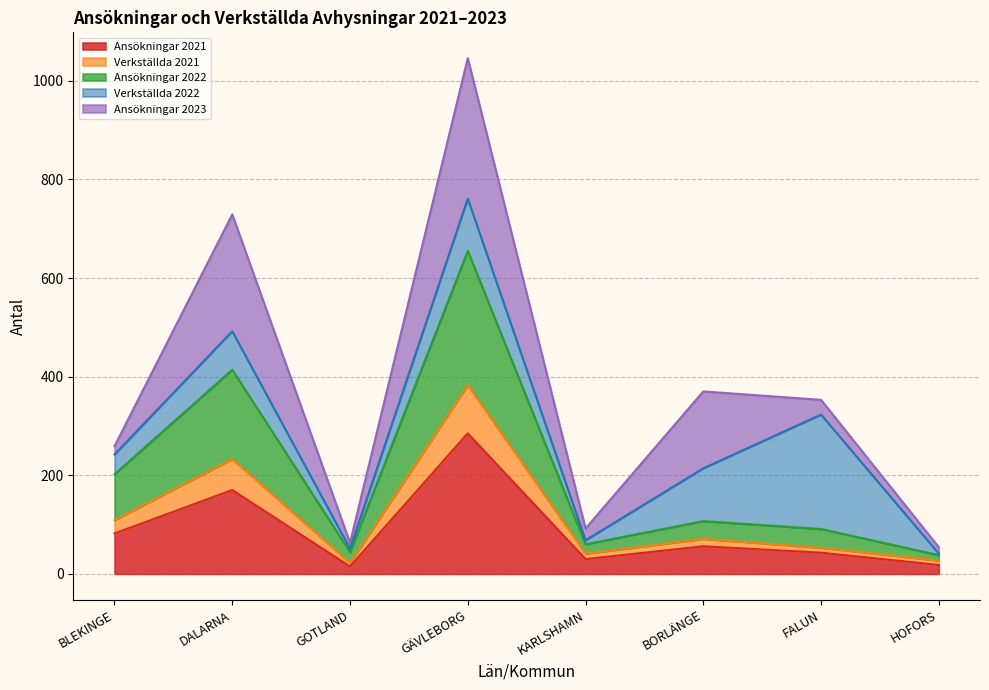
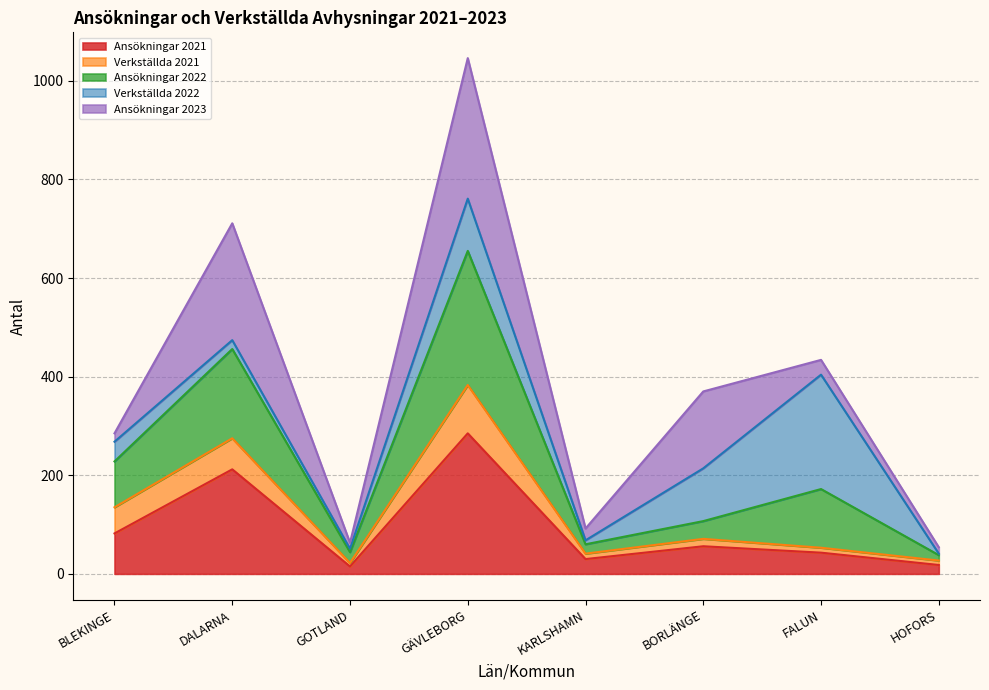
Verkställda 2021, BLEKINGE: 30 -> 50
Ansökningar 2021, DALARNA: 170 -> 210
Verkställda 2022, DALARNA: 80 -> 20
Ansökningar 2022, FALUN: 40 -> 120
